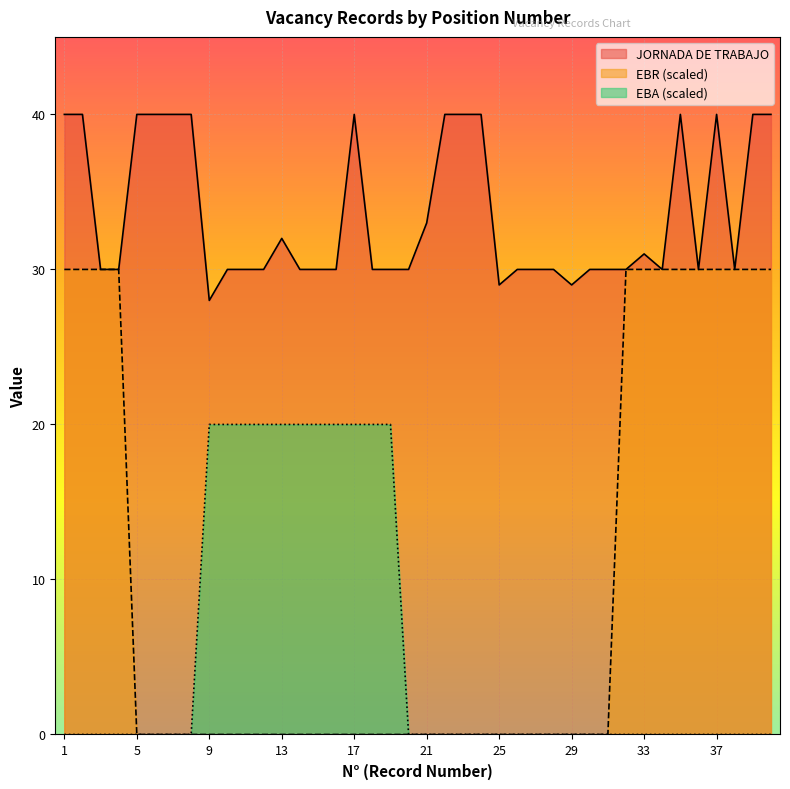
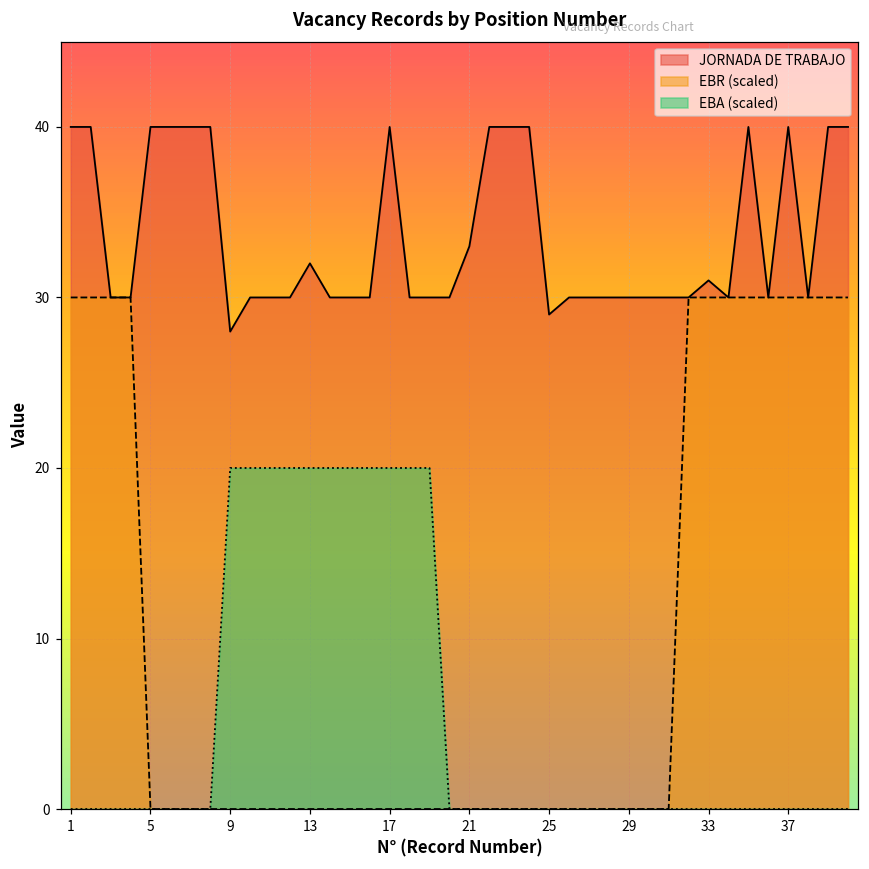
JORNADA DE TRABAJO, 29: 29 -> 30
